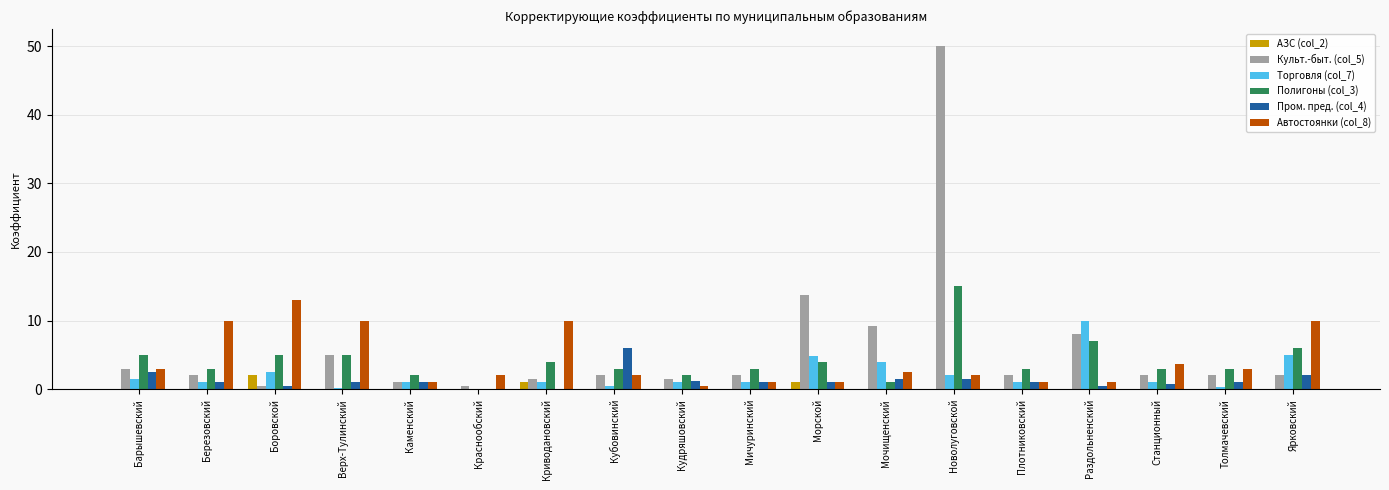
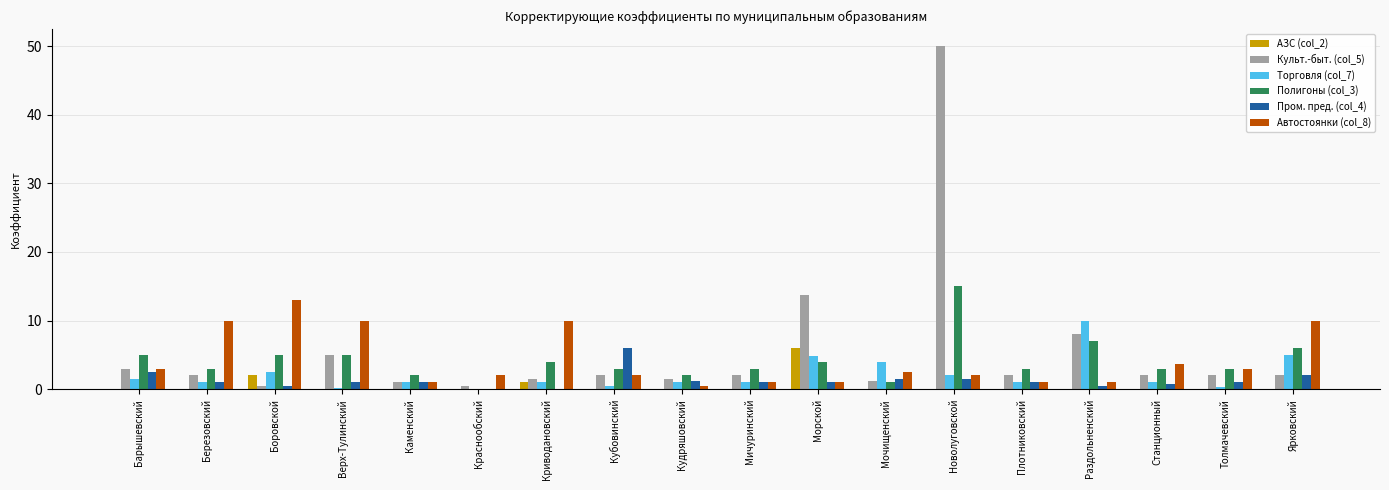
АЗС (col_2), Морской: 1 -> 6
Культ.-быт. (col_5), Мочищенский: 9 -> 1
